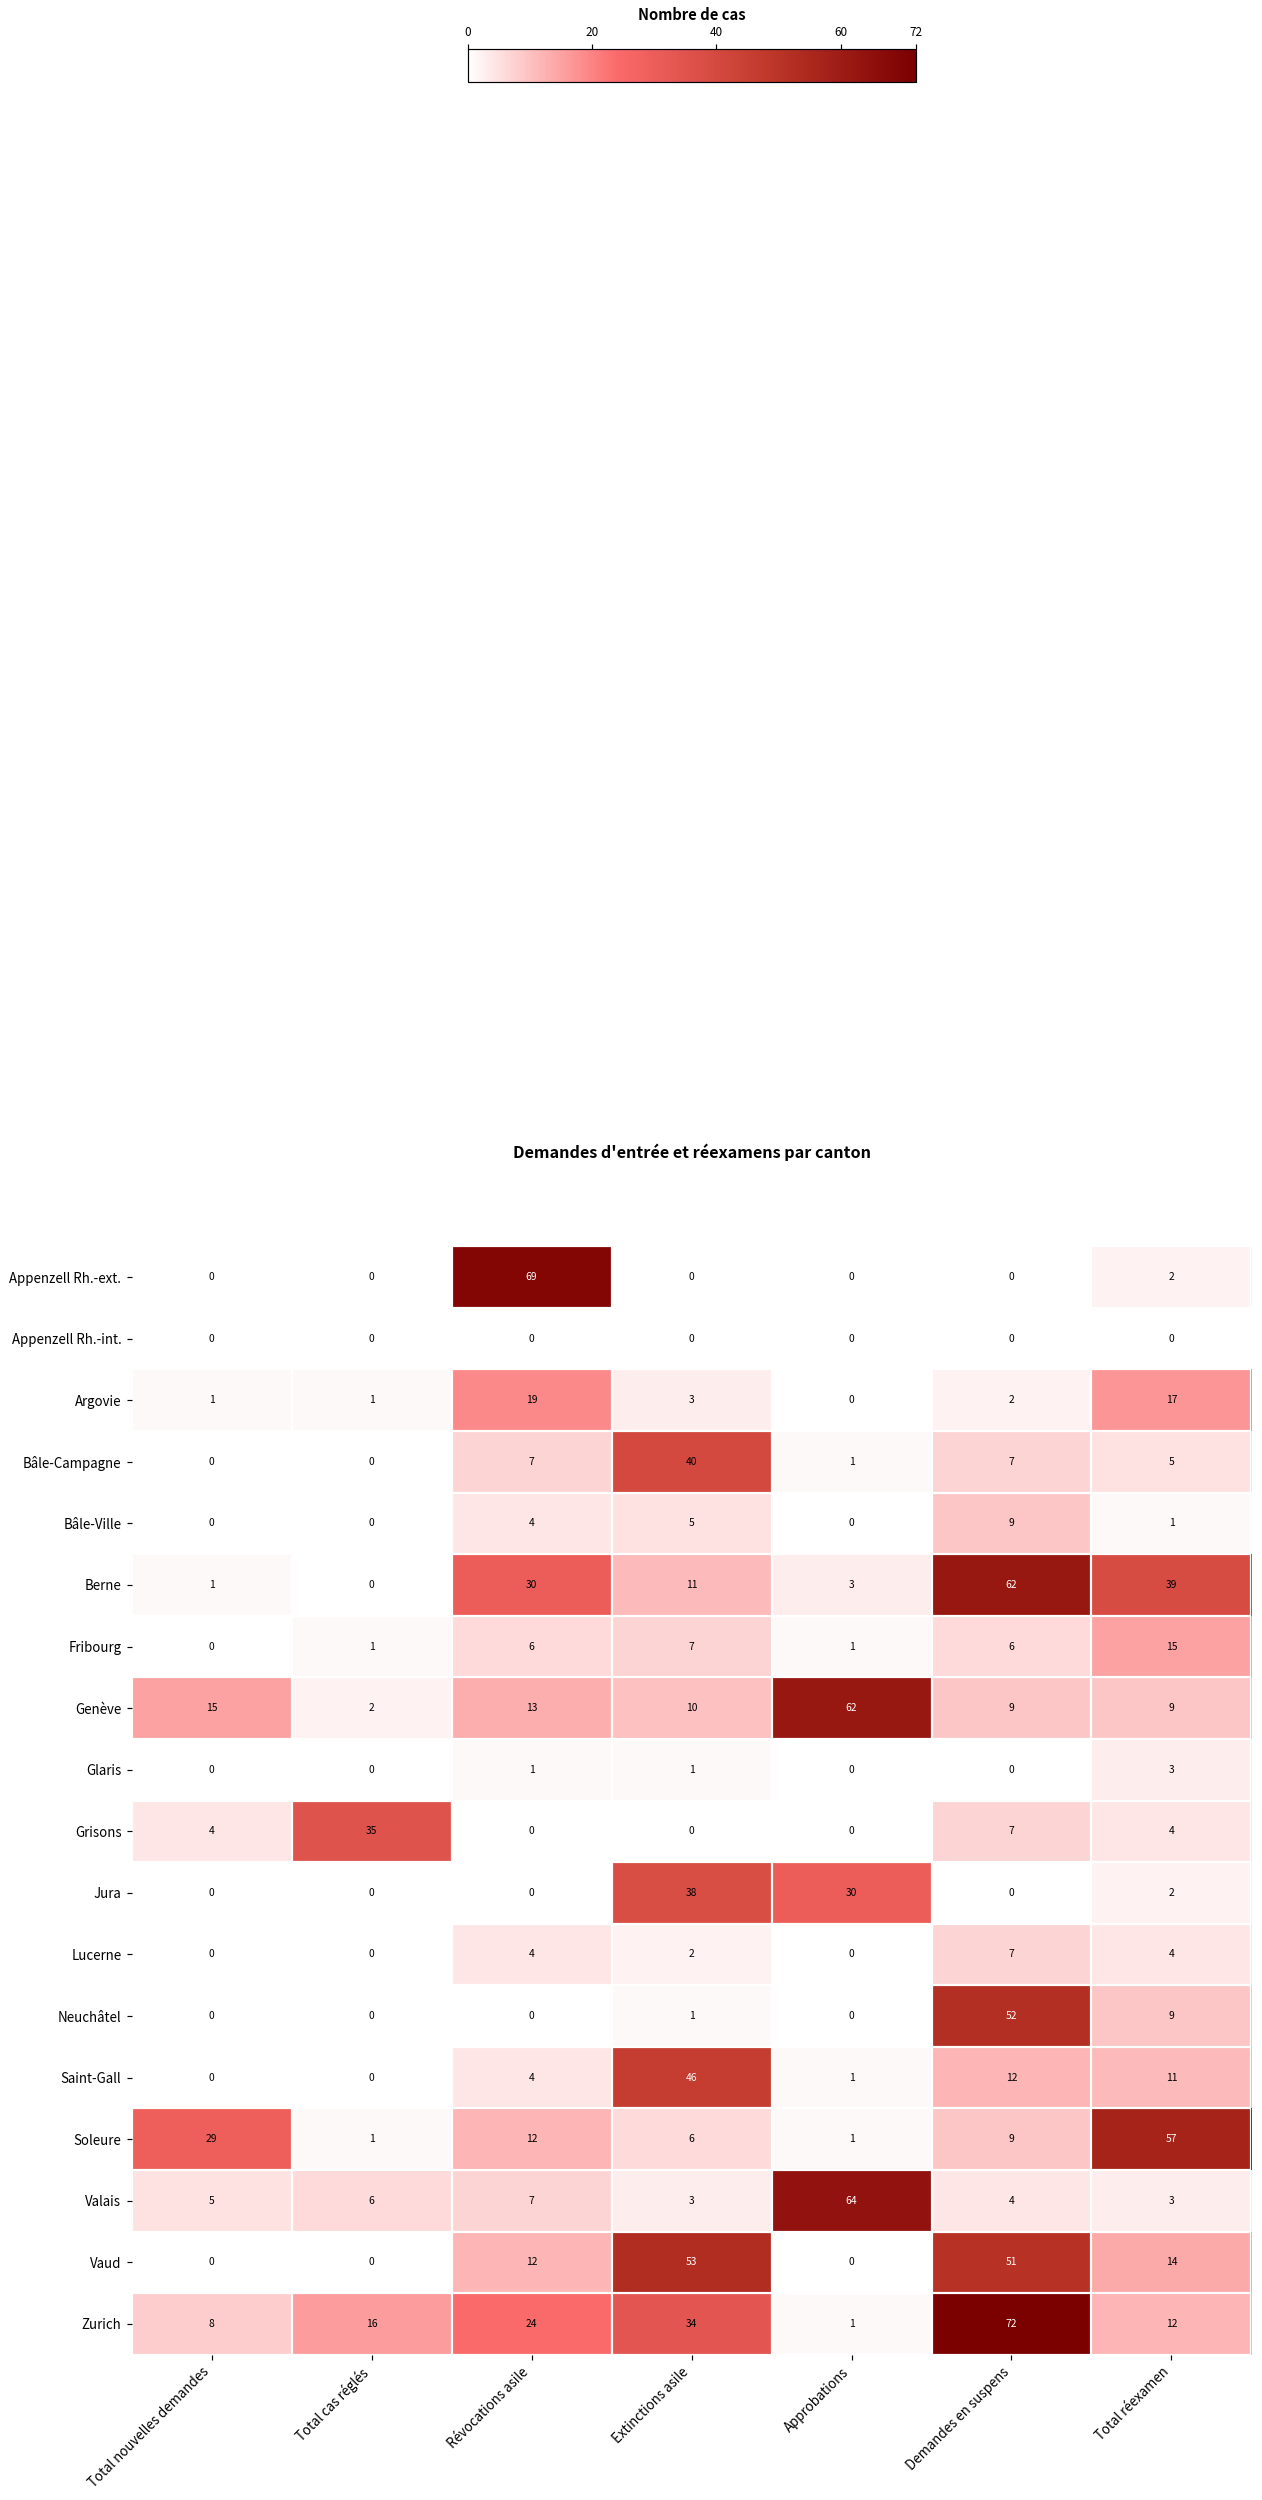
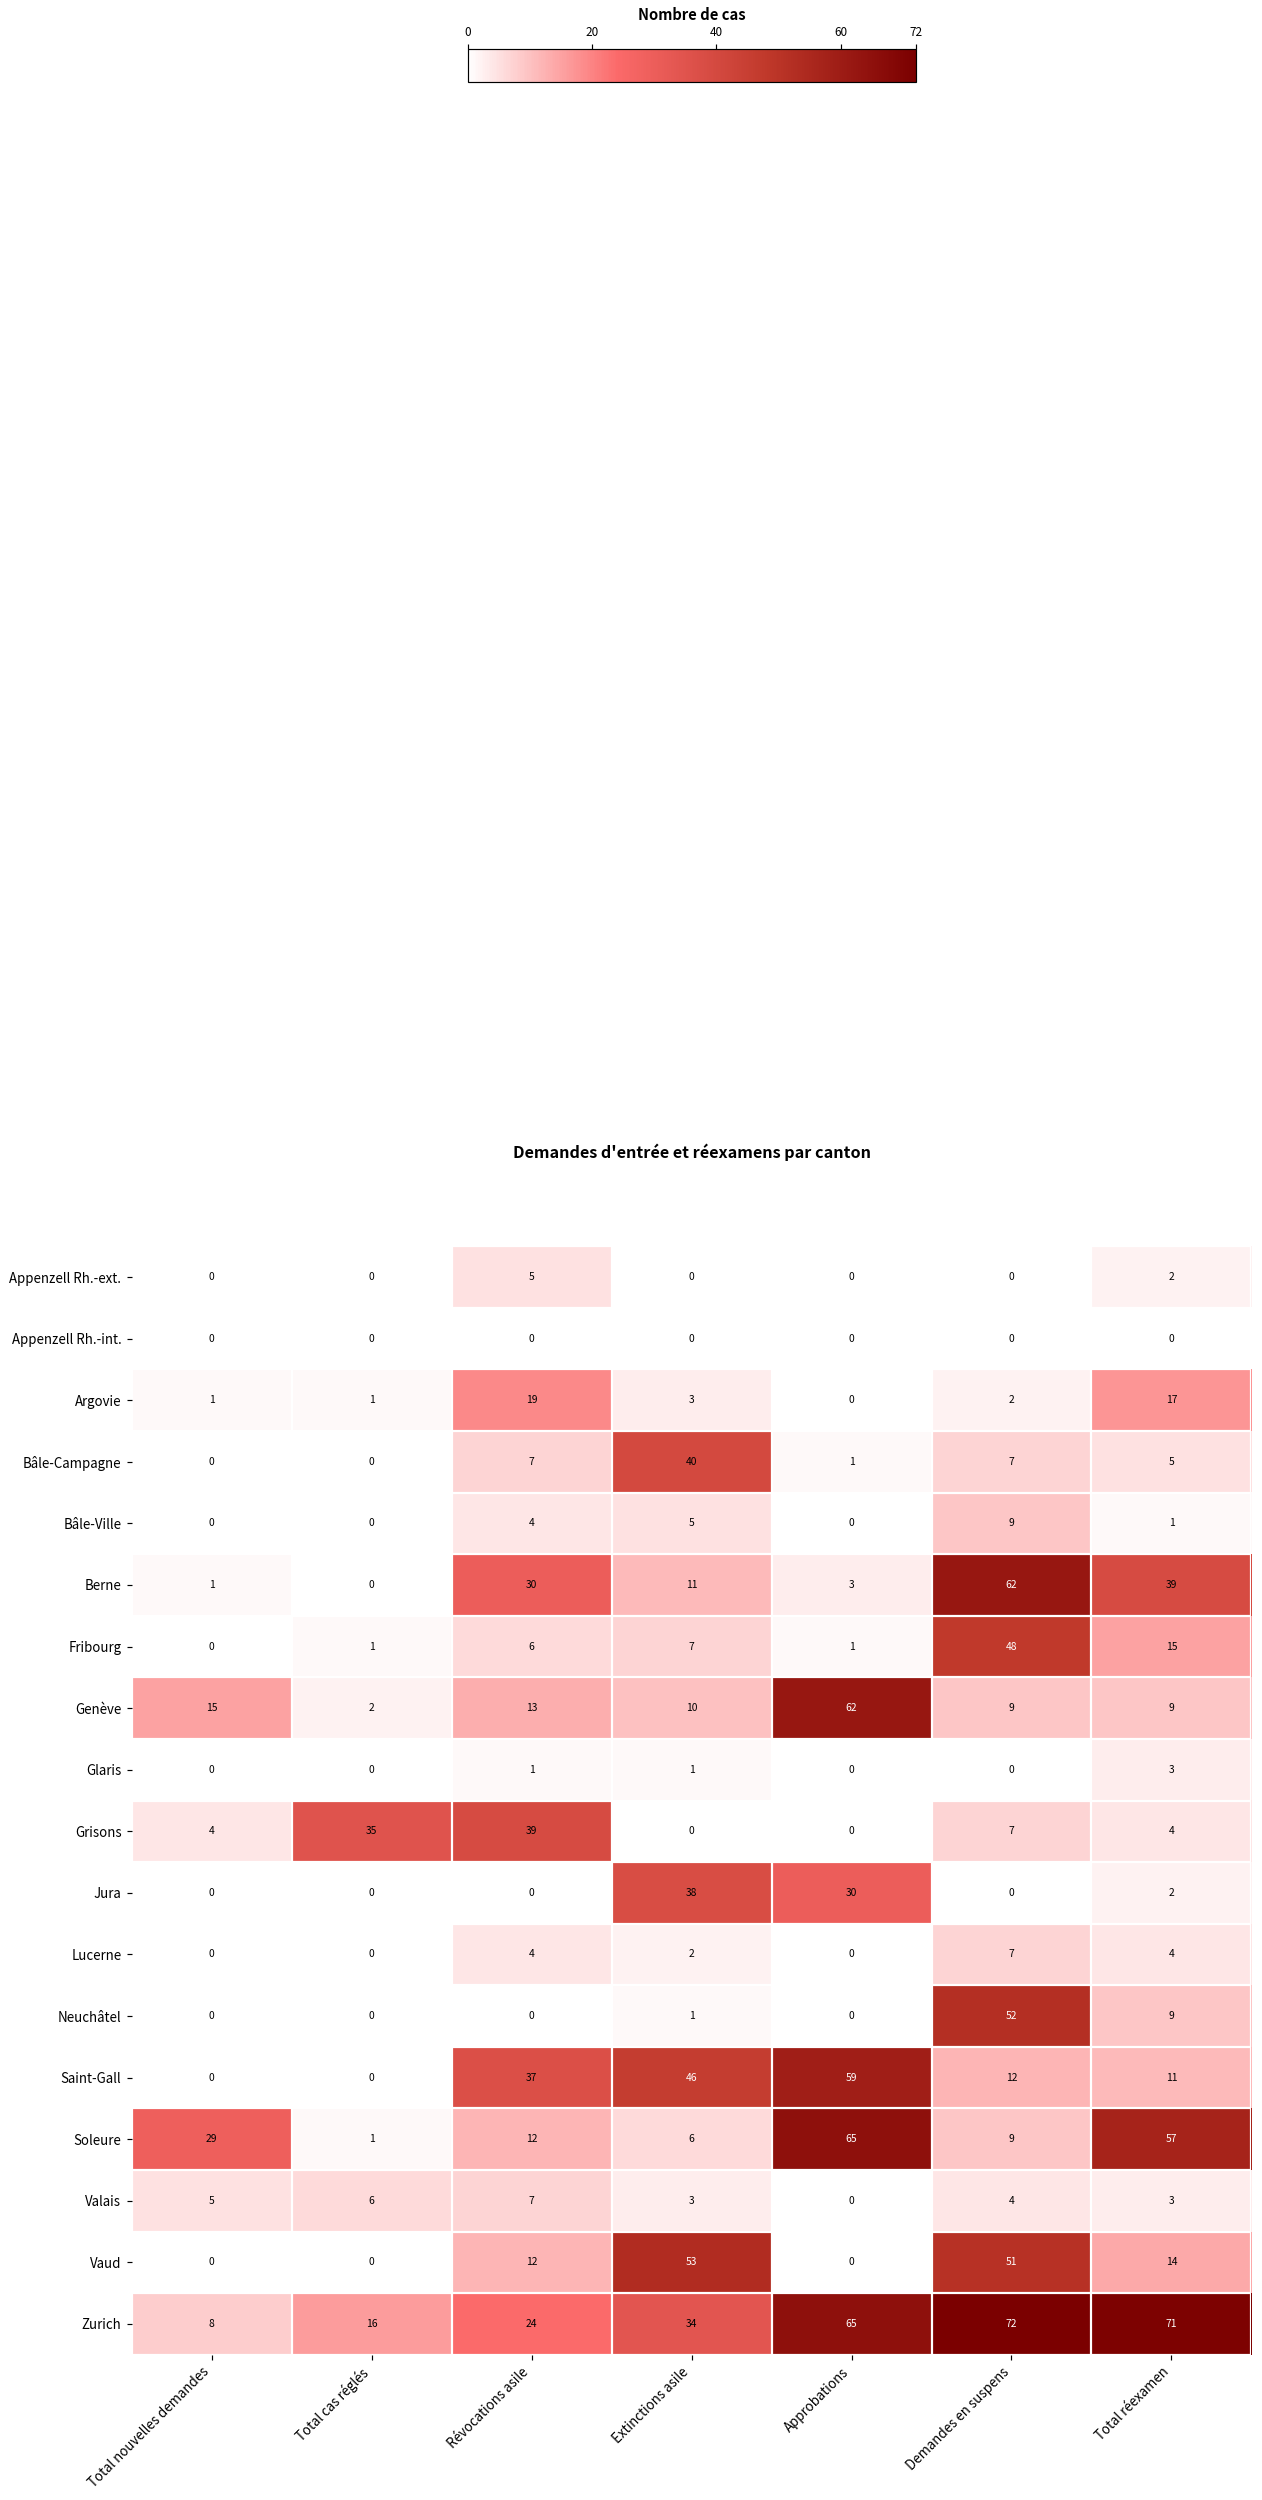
Appenzell Rh.-ext., Révocations asile: 69 -> 5
Fribourg, Demandes en suspens: 6 -> 48
Grisons, Révocations asile: 0 -> 39
Saint-Gall, Révocations asile: 4 -> 37
Saint-Gall, Approbations: 1 -> 59
Soleure, Approbations: 1 -> 65
Valais, Approbations: 64 -> 0
Zurich, Approbations: 1 -> 65
Zurich, Total réexamen: 12 -> 71
